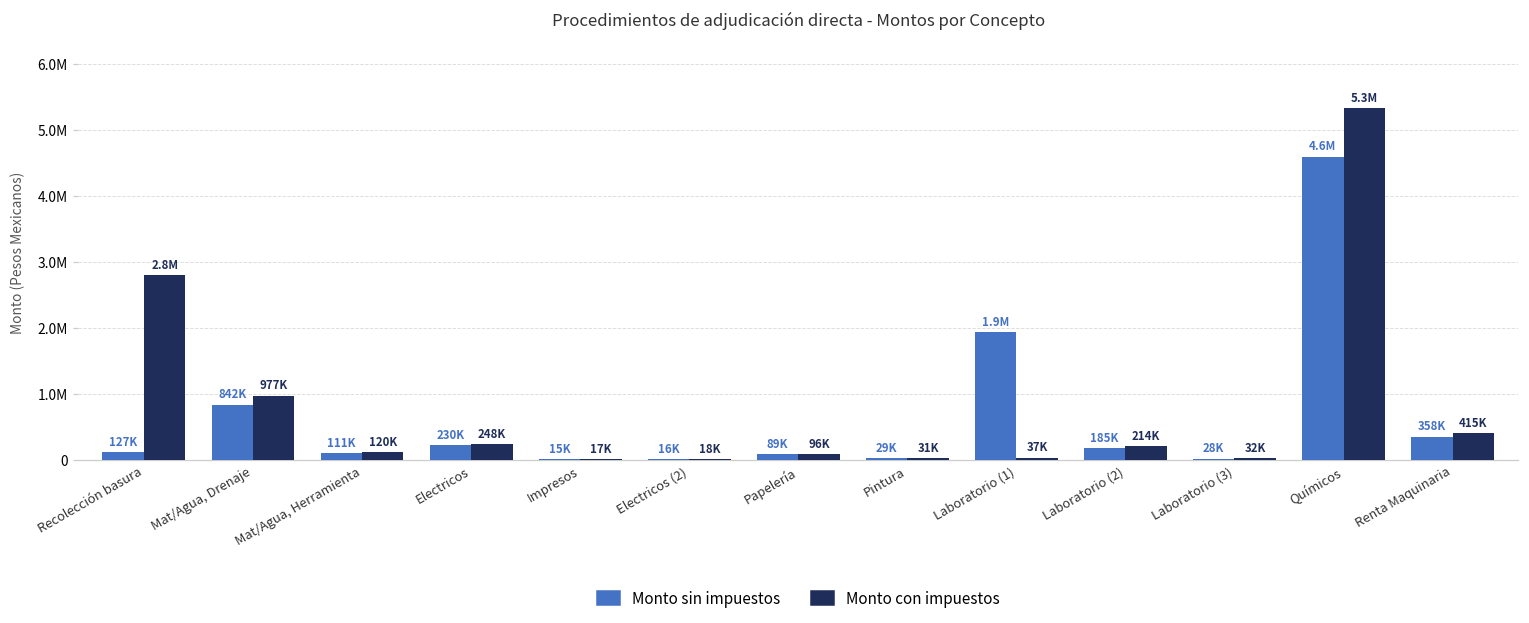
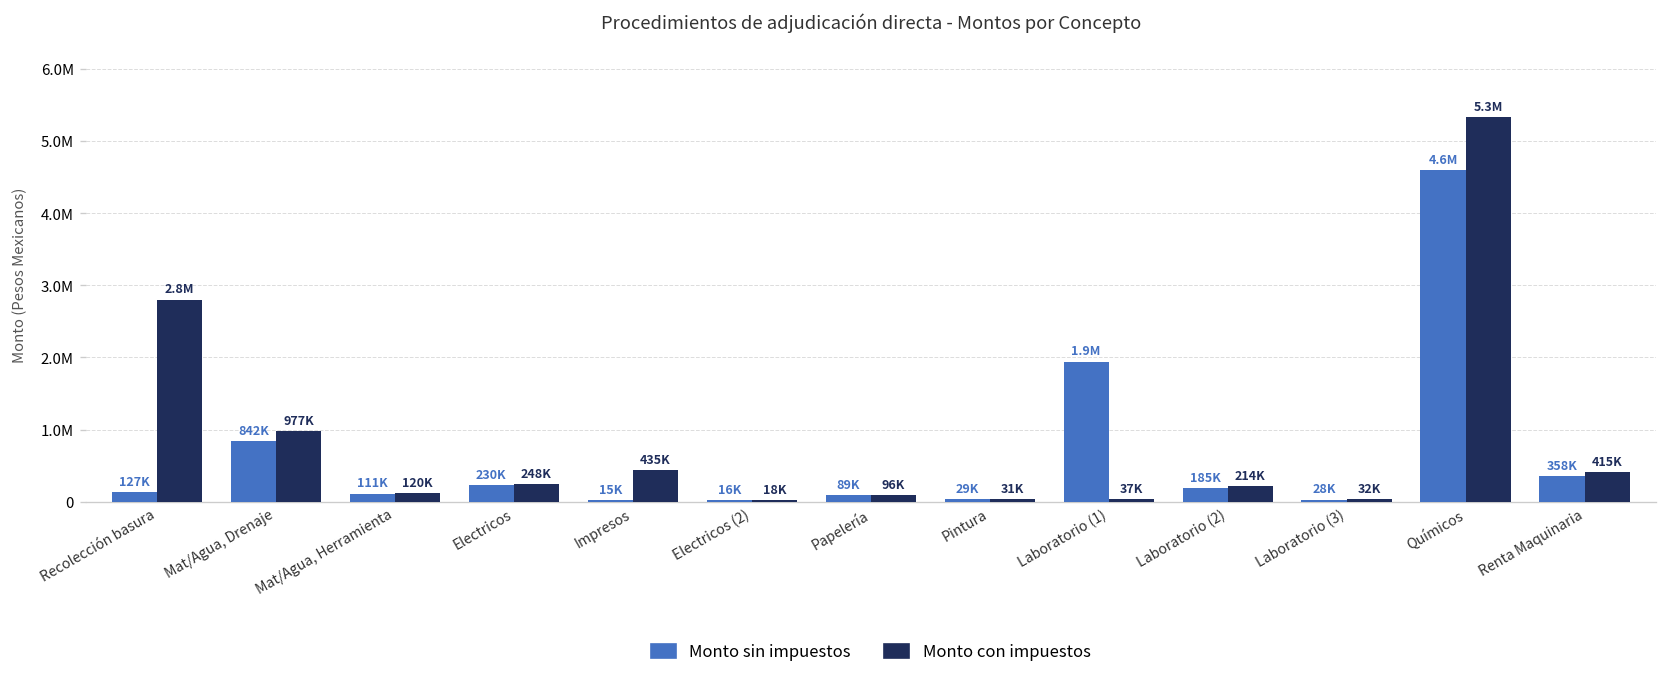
Monto con impuestos, Impresos: 17K -> 435K
